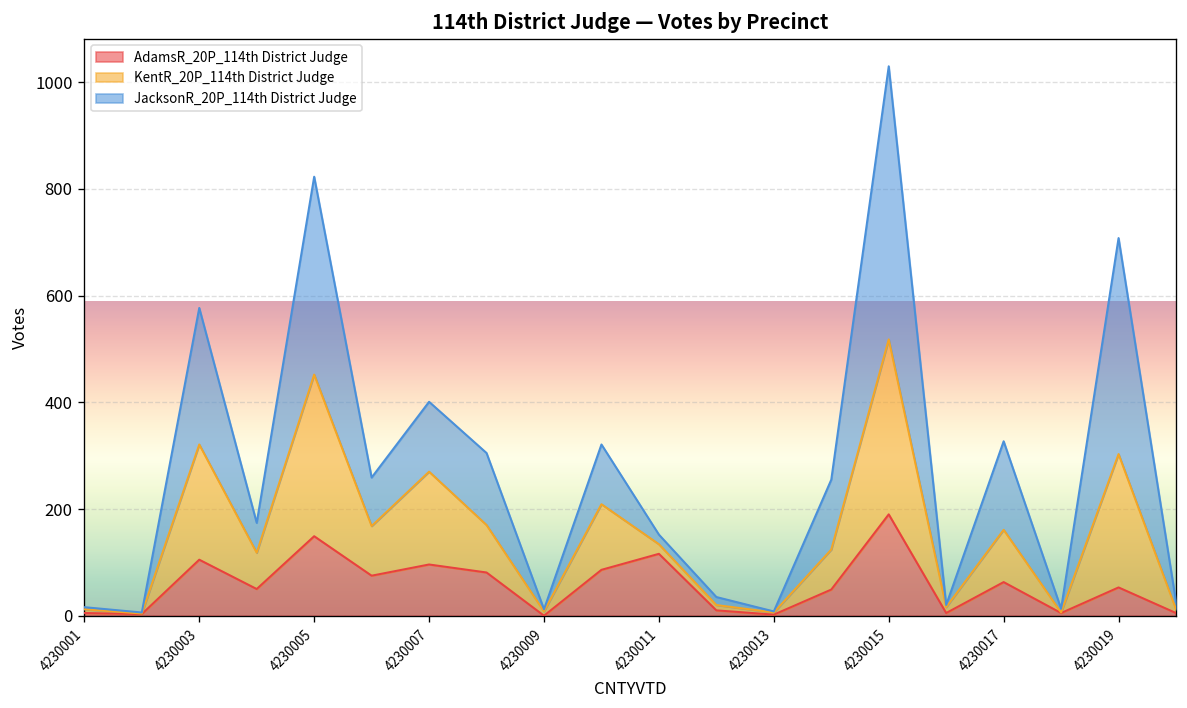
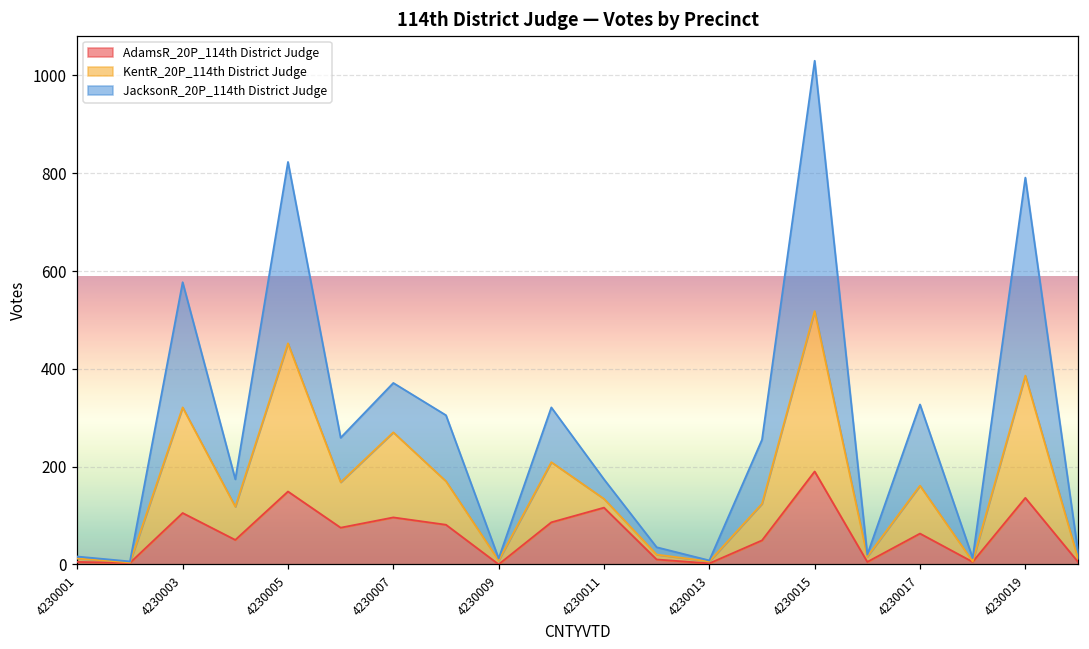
JacksonR_20P_114th District Judge, 4230007: 130 -> 100
JacksonR_20P_114th District Judge, 4230011: 20 -> 40
AdamsR_20P_114th District Judge, 4230019: 50 -> 140
